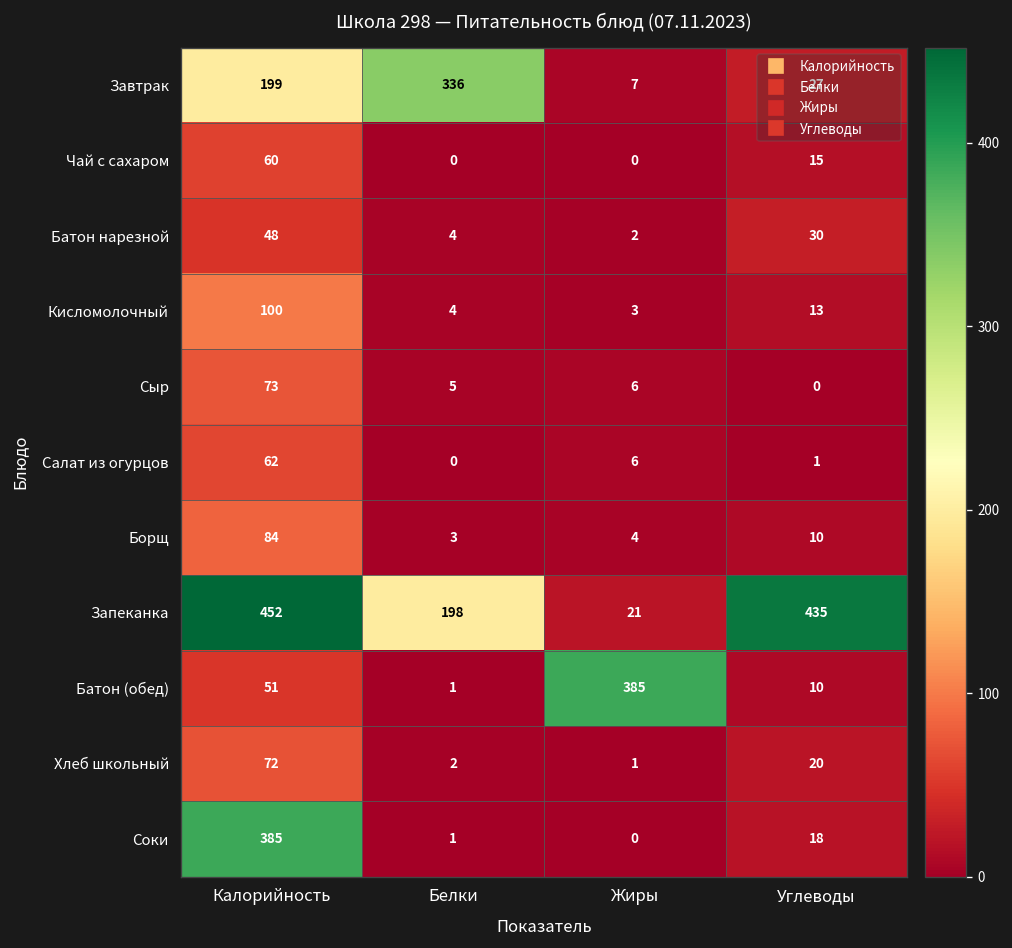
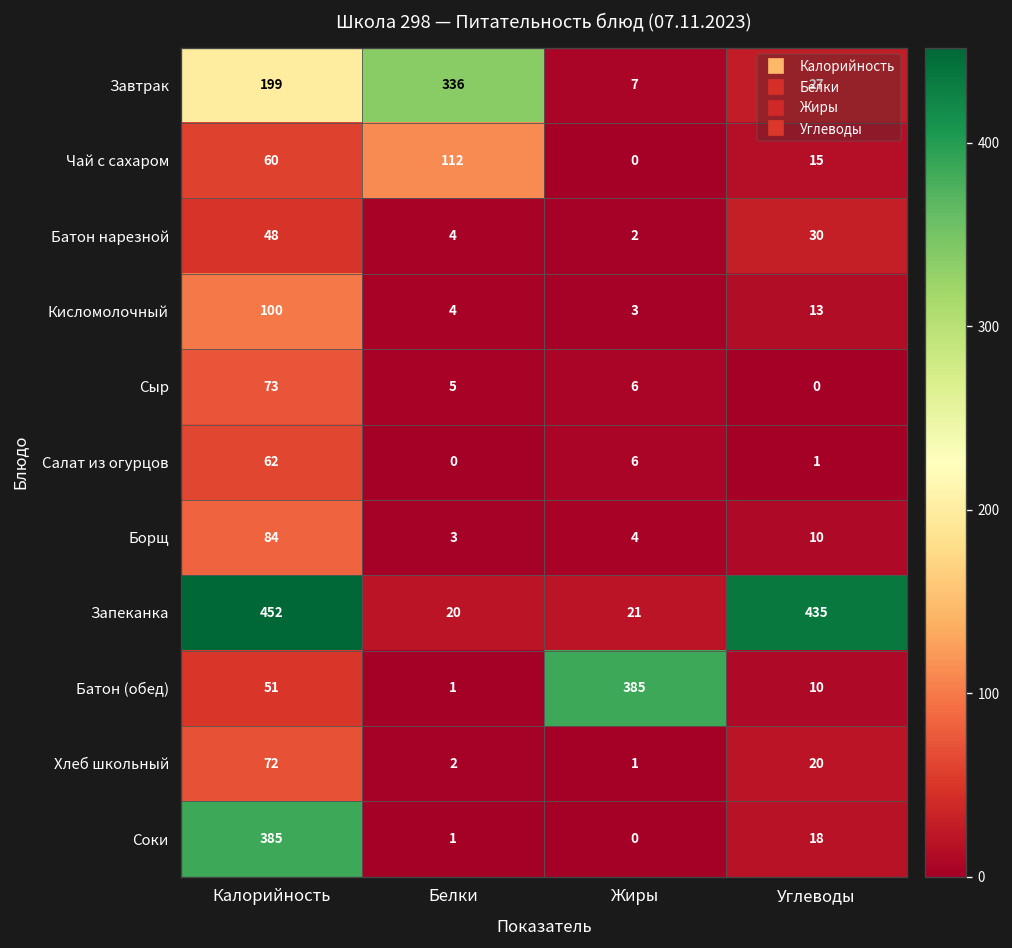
Чай с сахаром, Белки: 0 -> 112
Запеканка, Белки: 198 -> 20
